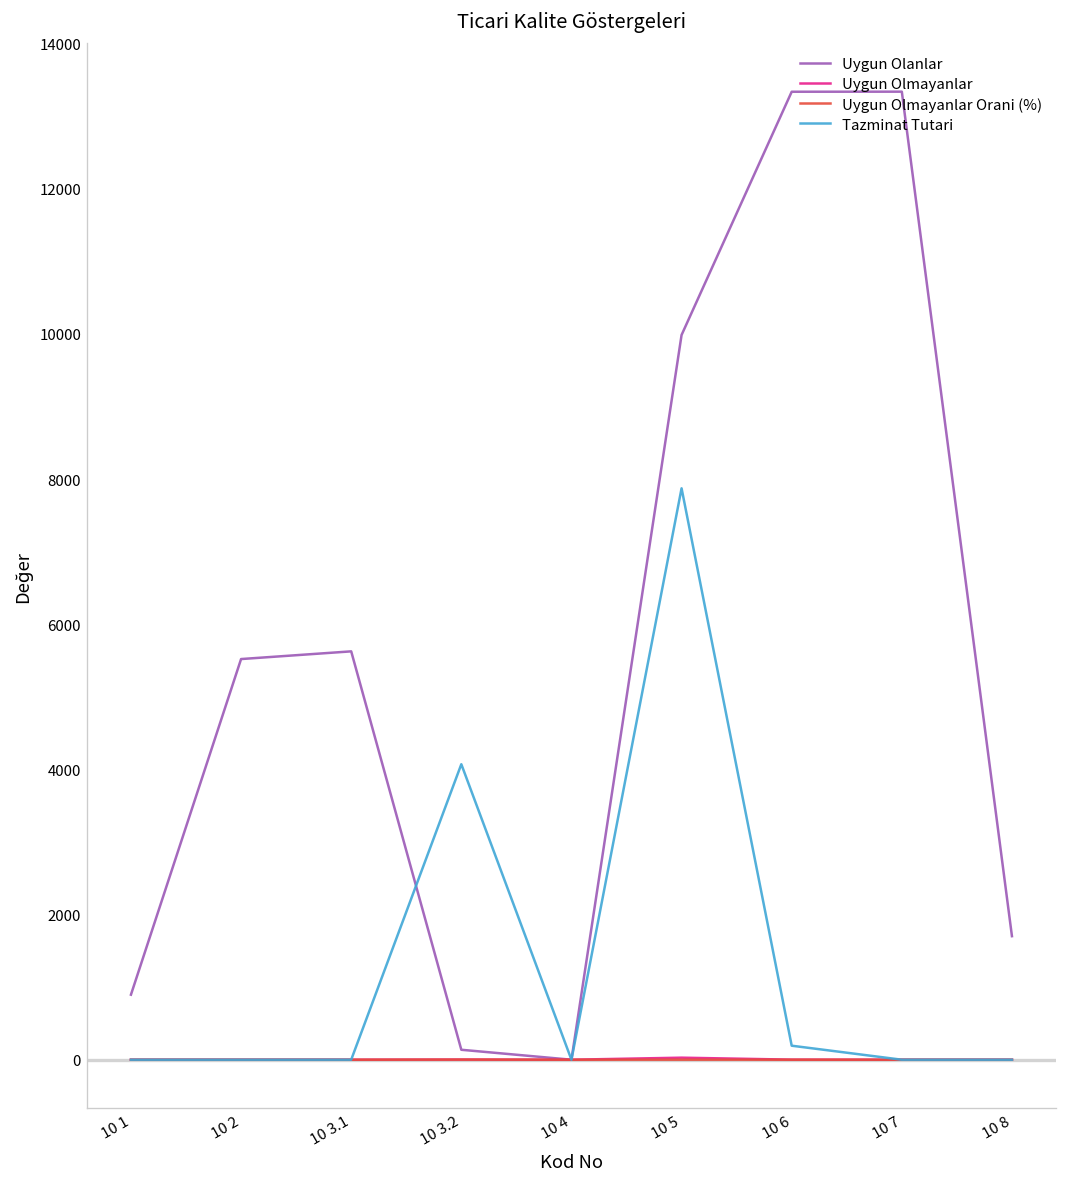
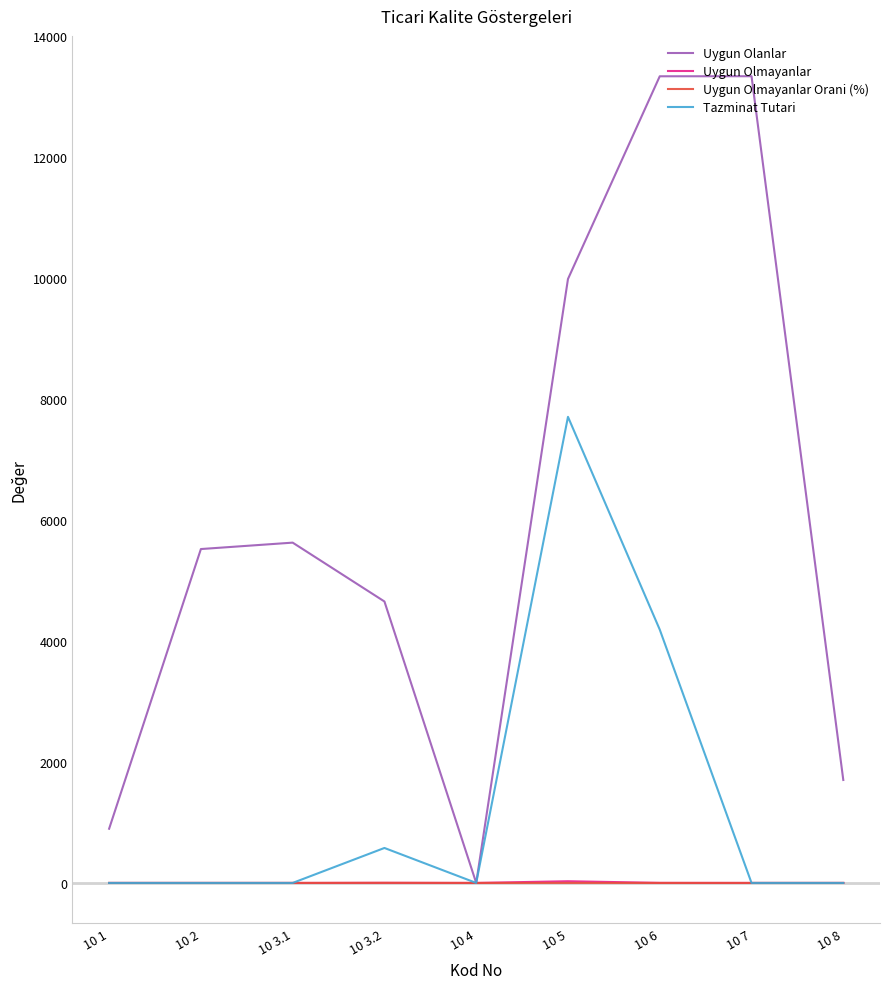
Uygun Olanlar, 10 3.2: 100 -> 4700
Tazminat Tutari, 10 3.2: 4100 -> 600
Tazminat Tutari, 10 5: 7900 -> 7700
Tazminat Tutari, 10 6: 200 -> 4200
